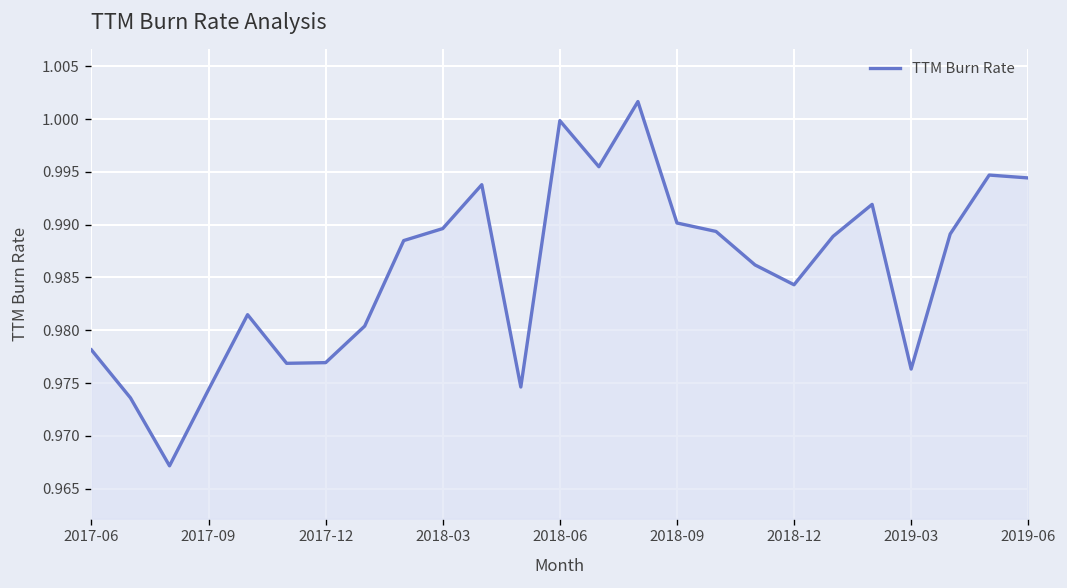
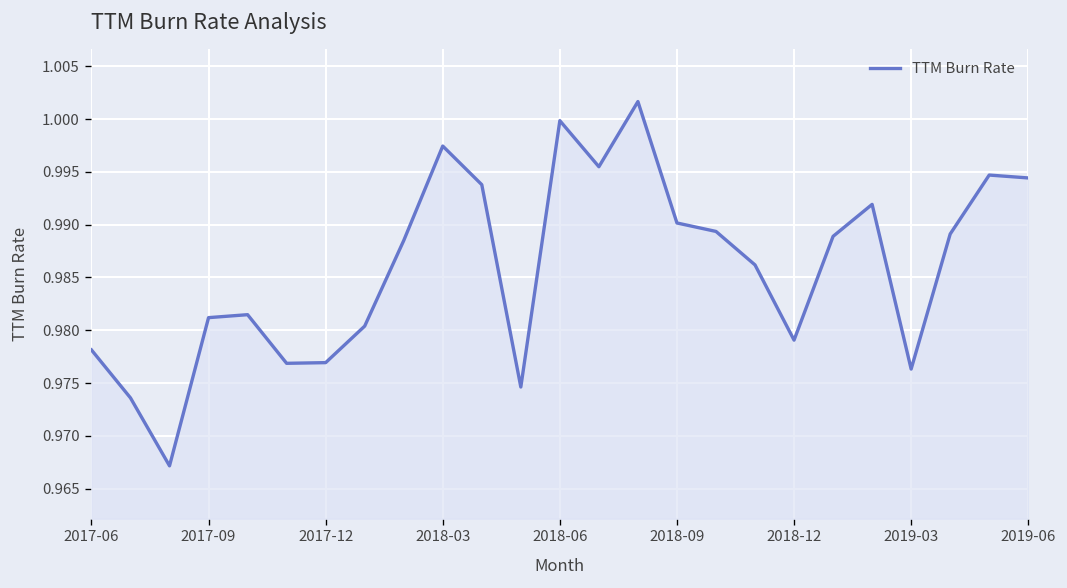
2017-09: 0.974 -> 0.981
2018-03: 0.990 -> 0.997
2018-12: 0.984 -> 0.979
